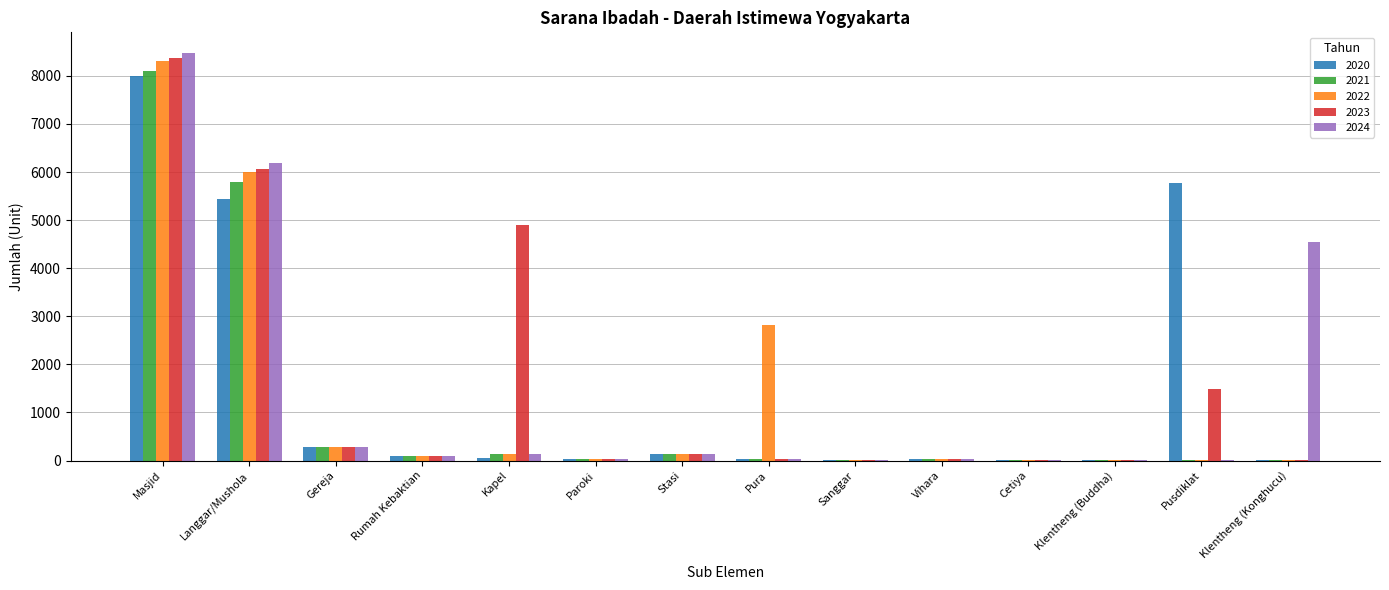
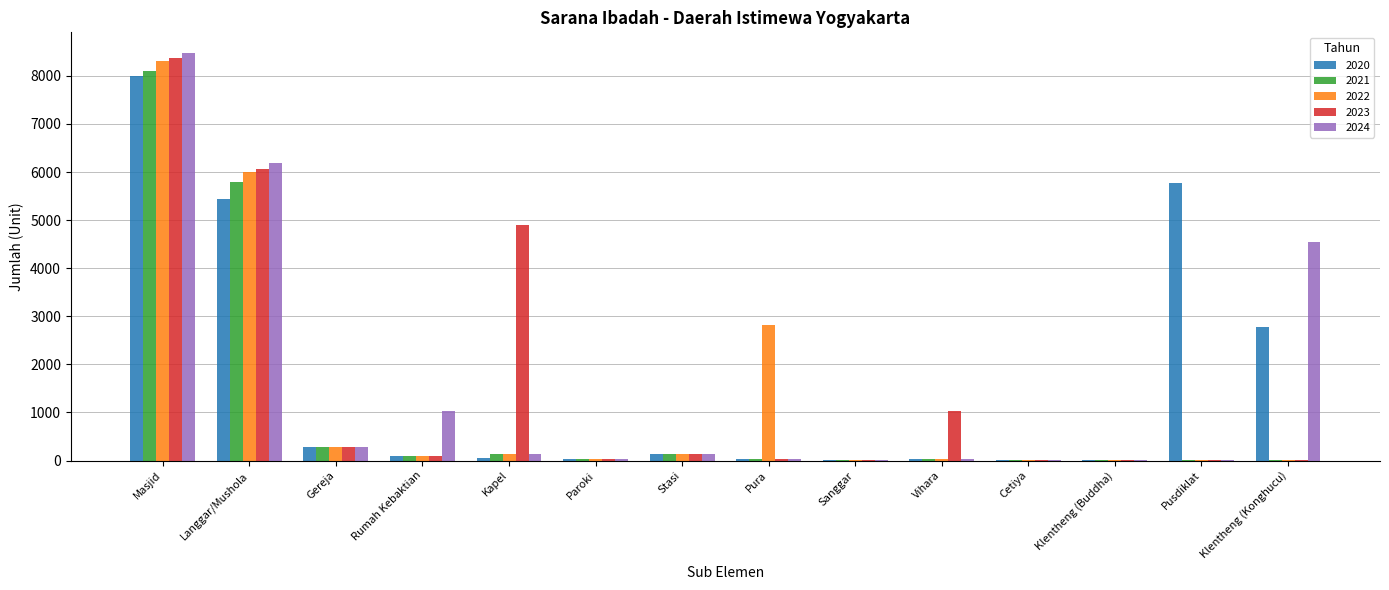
2024, Rumah Kebaktian: 100 -> 1000
2023, Vihara: 0 -> 1000
2023, Pusdiklat: 1500 -> 0
2020, Klentheng (Konghucu): 0 -> 2800
